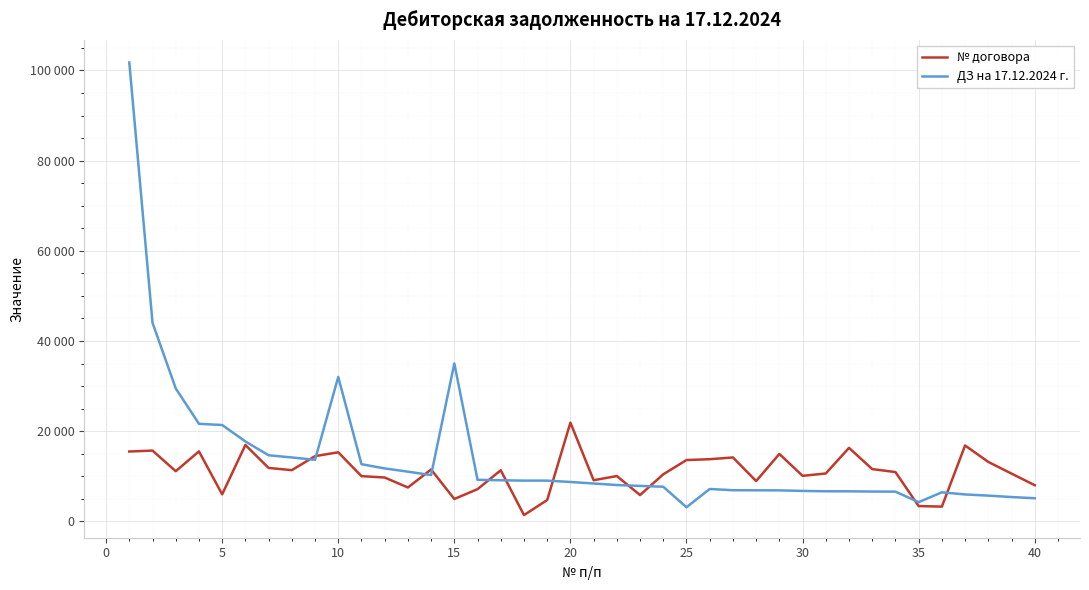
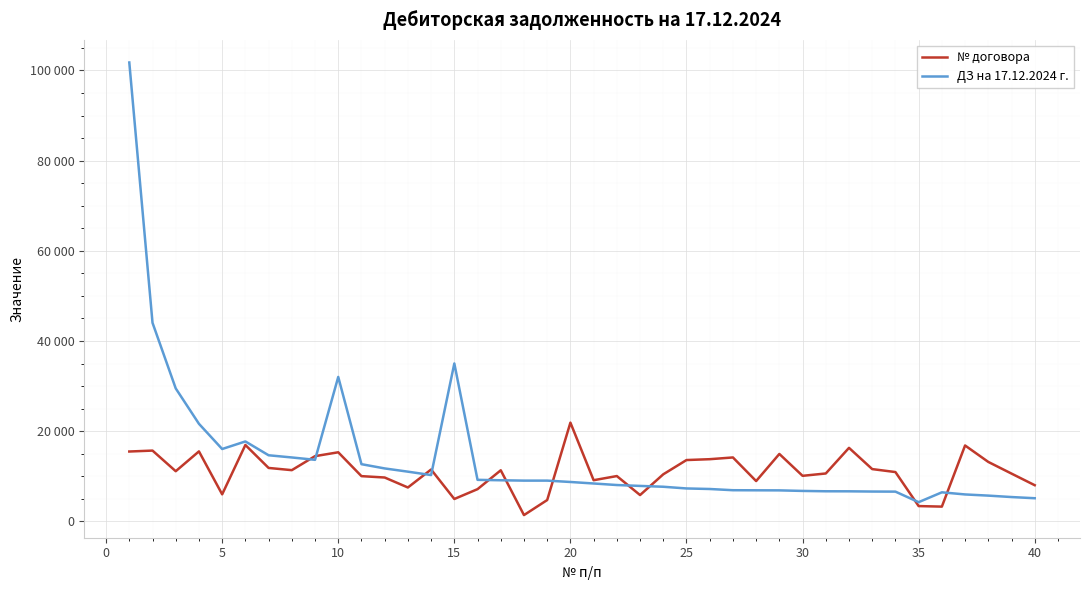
ДЗ на 17.12.2024 г., 5: 21000 -> 16000
ДЗ на 17.12.2024 г., 25: 3000 -> 7000
